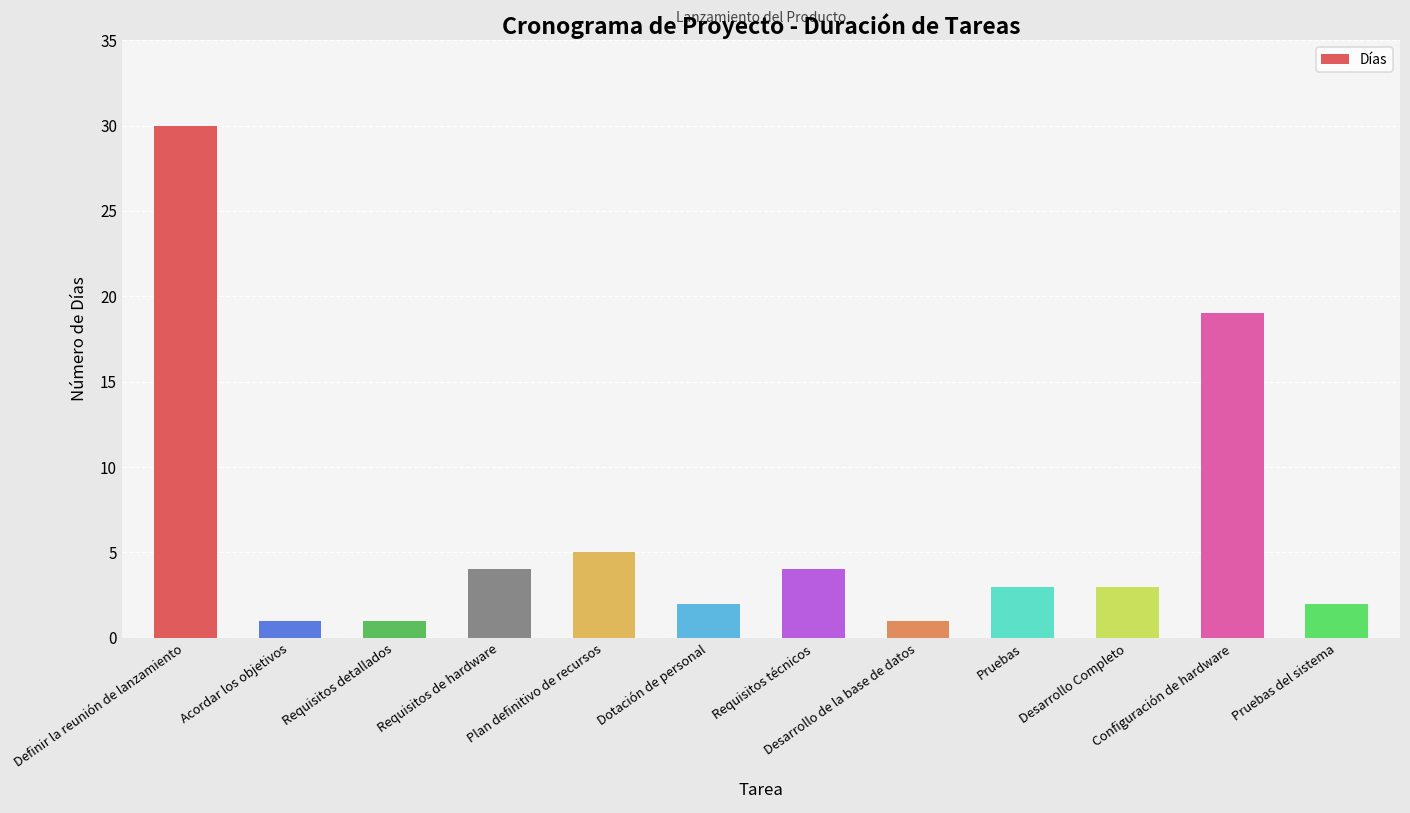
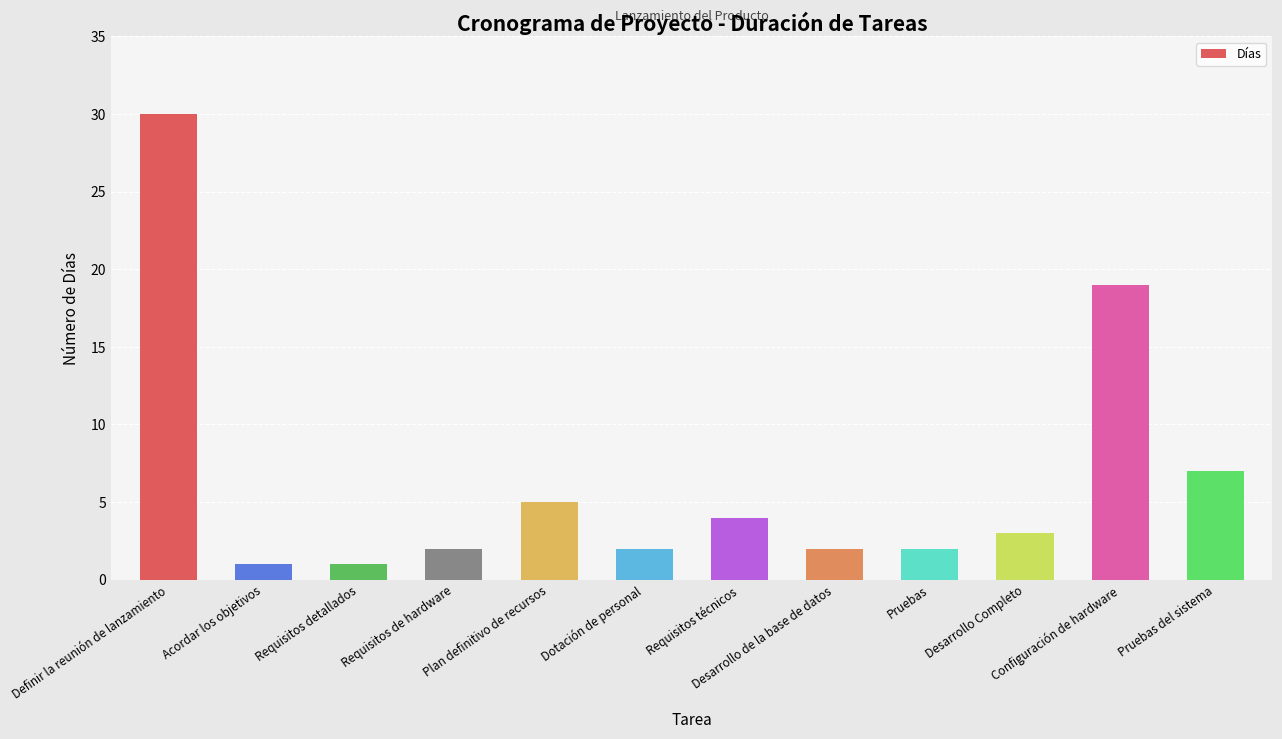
Requisitos de hardware: 4 -> 2
Desarrollo de la base de datos: 1 -> 2
Pruebas: 3 -> 2
Pruebas del sistema: 2 -> 7
